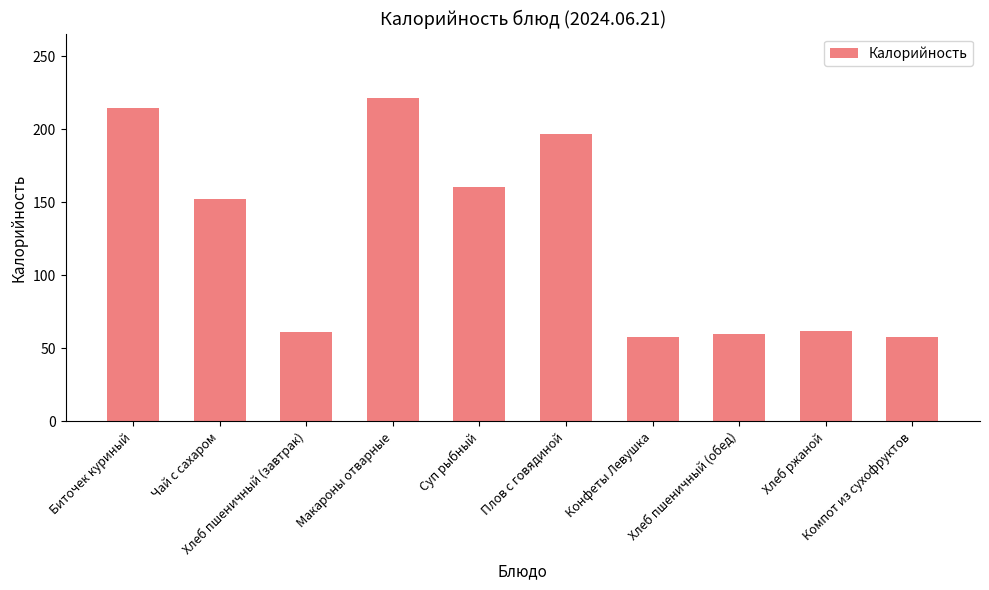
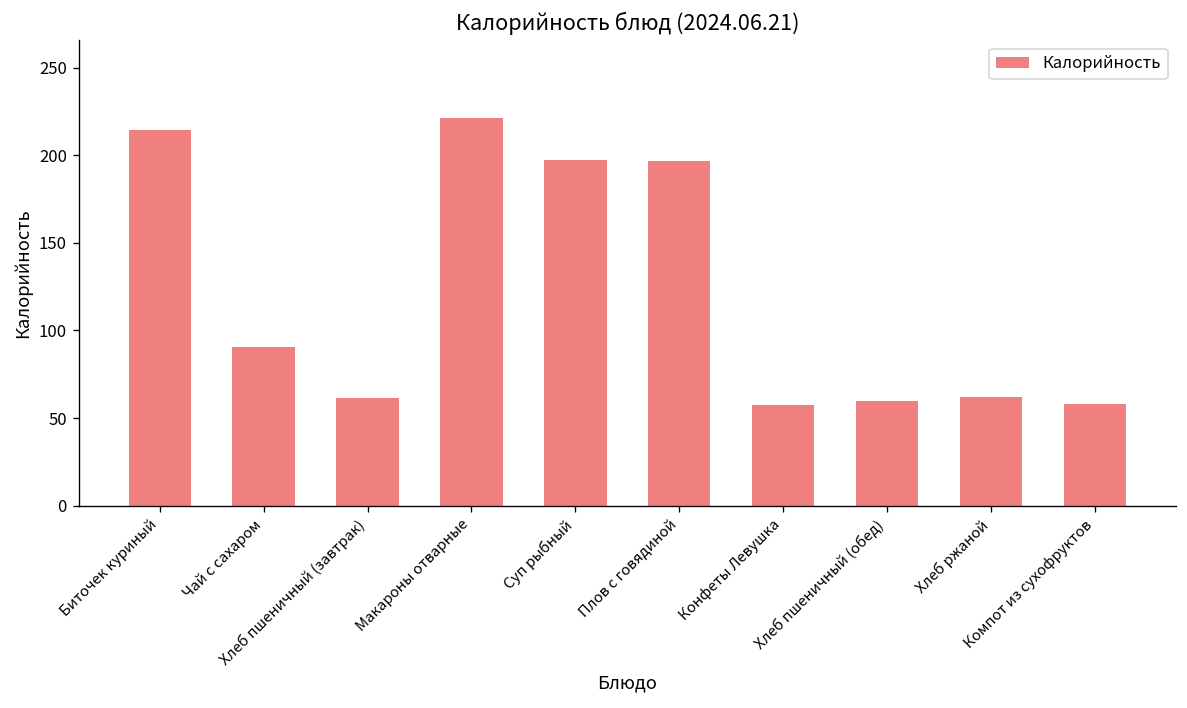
Чай с сахаром: 152 -> 91
Суп рыбный: 160 -> 197
